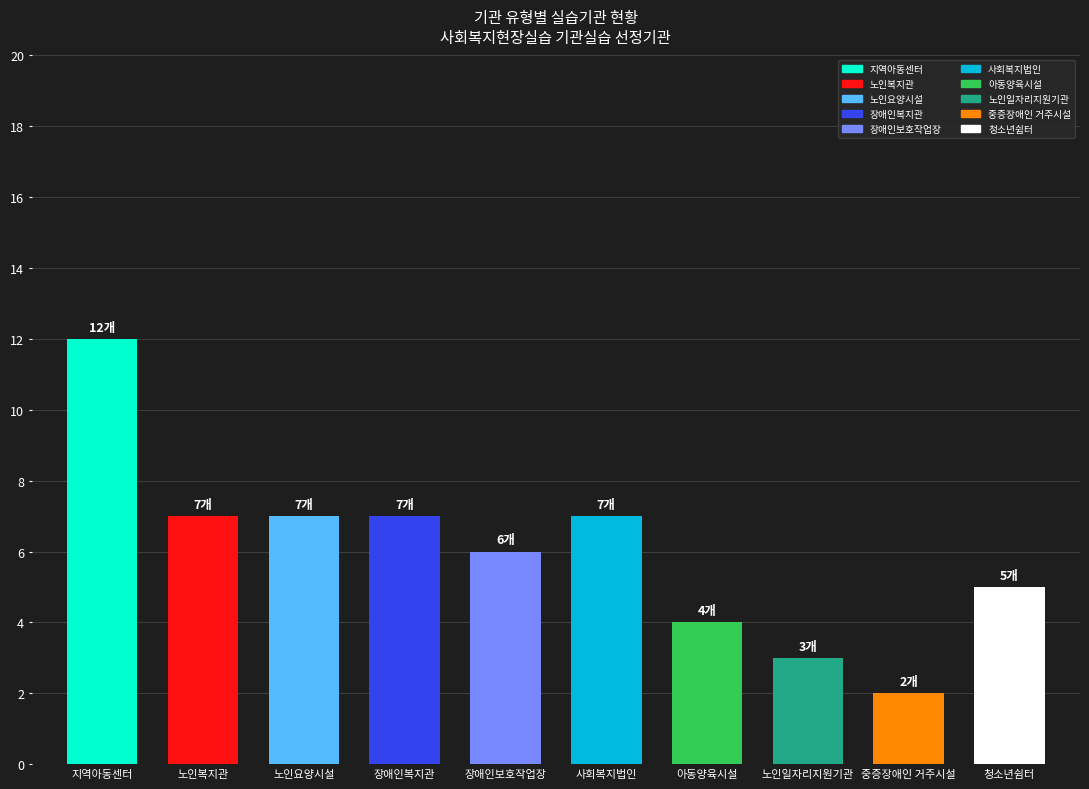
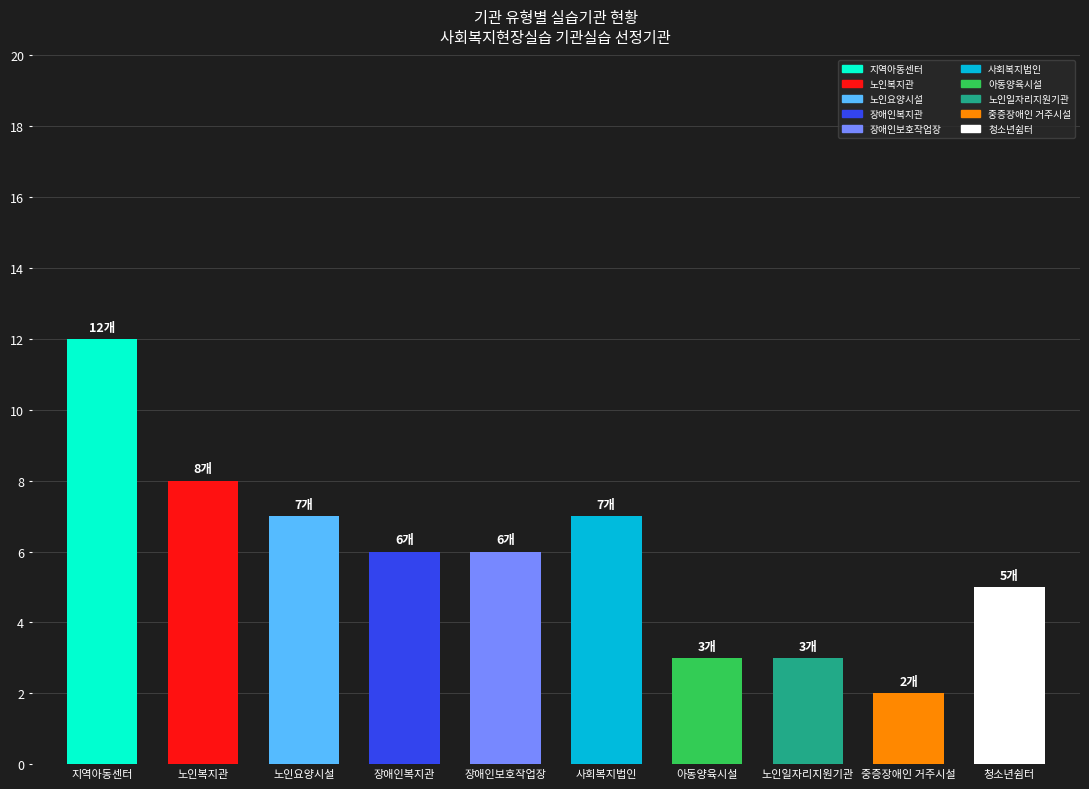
노인복지관: 7개 -> 8개
장애인복지관: 7개 -> 6개
아동양육시설: 4개 -> 3개
